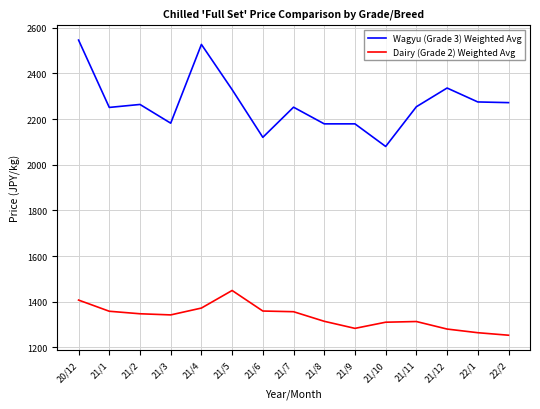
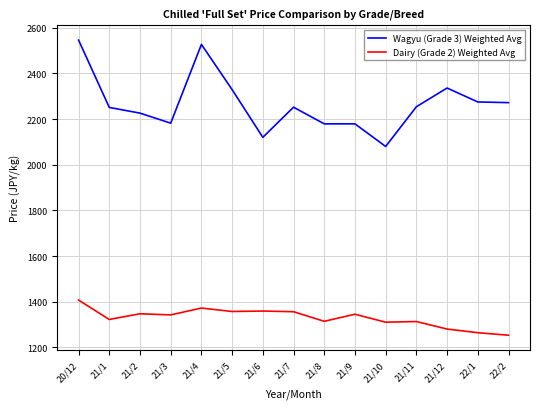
Dairy (Grade 2) Weighted Avg, 21/1: 1360 -> 1320
Wagyu (Grade 3) Weighted Avg, 21/2: 2260 -> 2230
Dairy (Grade 2) Weighted Avg, 21/5: 1450 -> 1360
Dairy (Grade 2) Weighted Avg, 21/9: 1280 -> 1350
